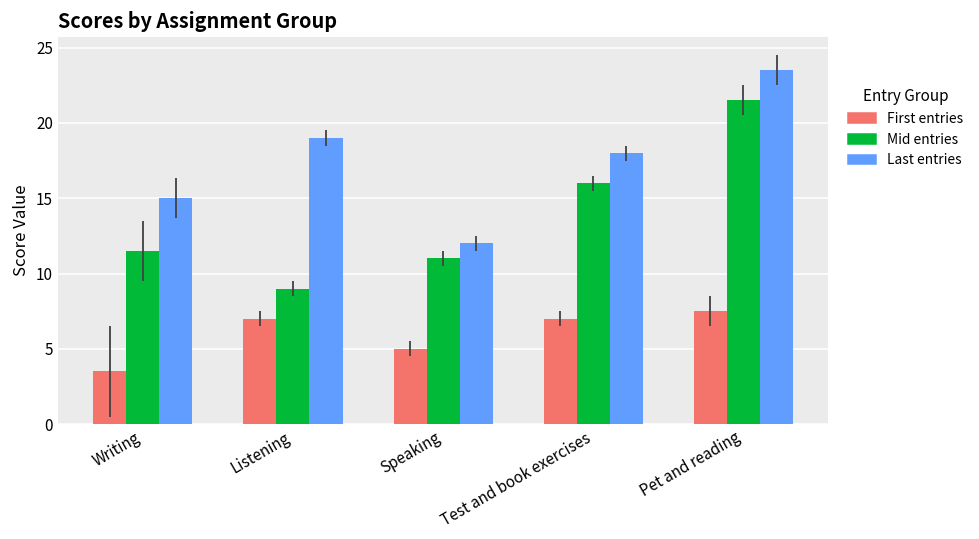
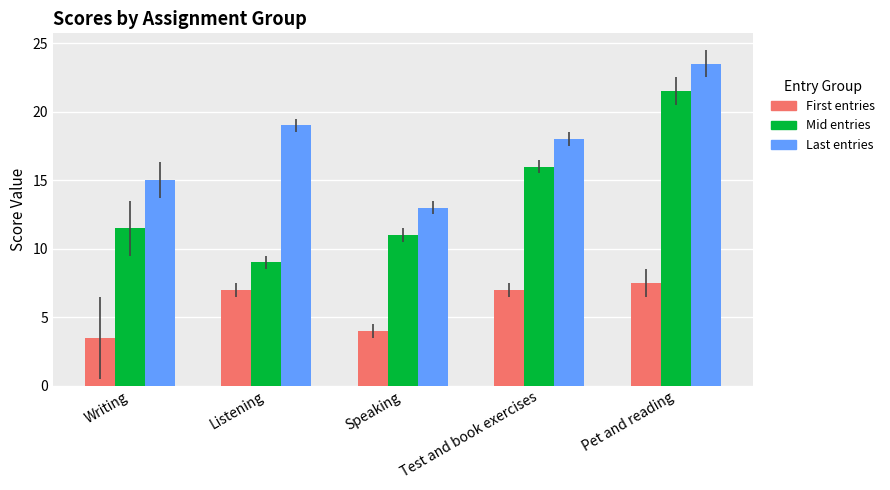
First entries, Speaking: 5 -> 4
Last entries, Speaking: 12 -> 13
